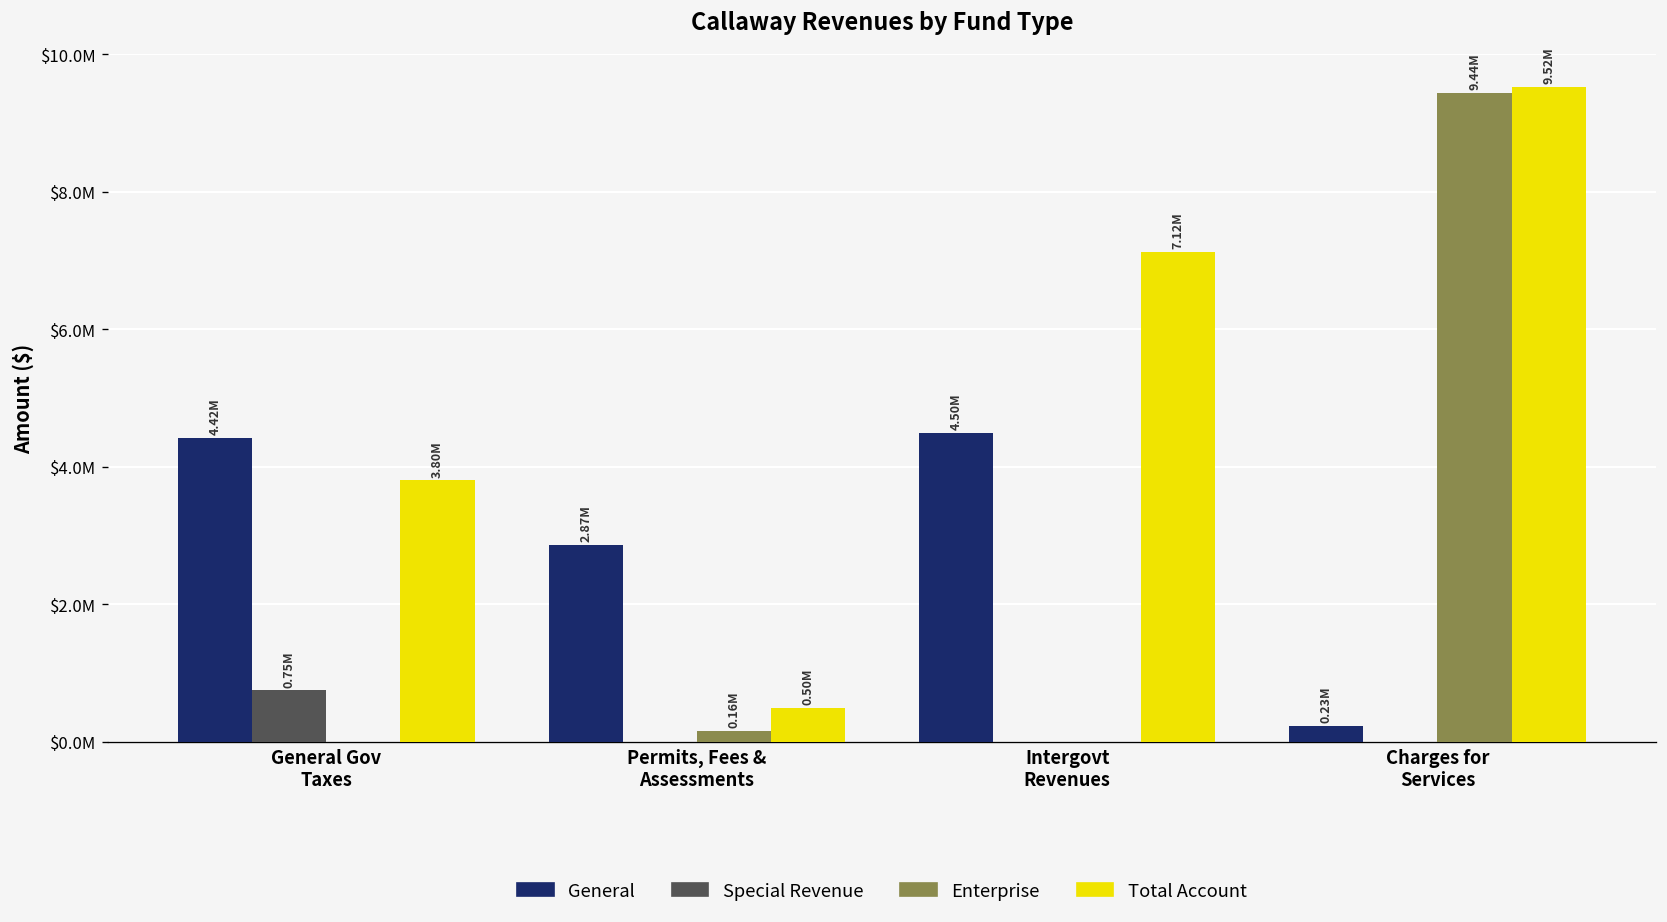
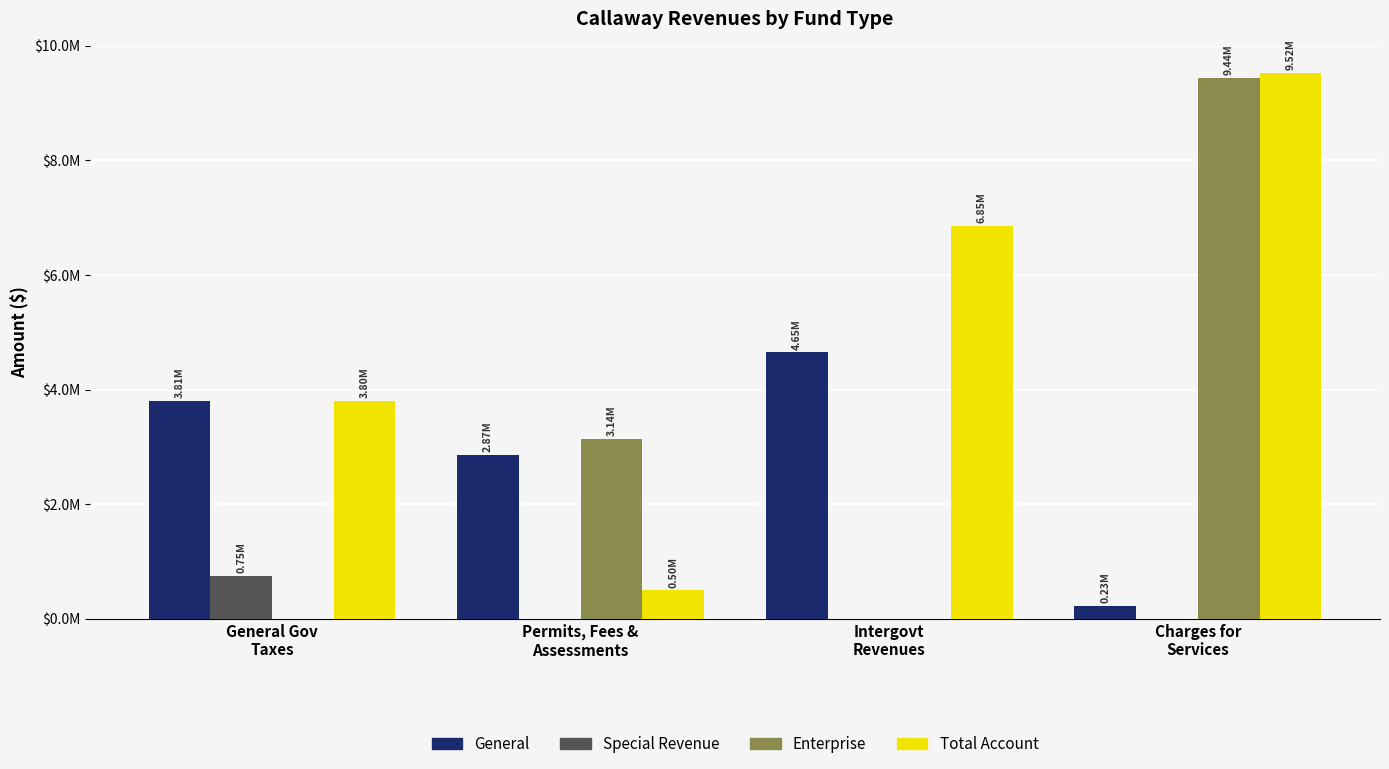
General, General Gov Taxes: 4.42M -> 3.81M
Enterprise, Permits, Fees & Assessments: 0.16M -> 3.14M
General, Intergovt Revenues: 4.50M -> 4.65M
Total Account, Intergovt Revenues: 7.12M -> 6.85M
